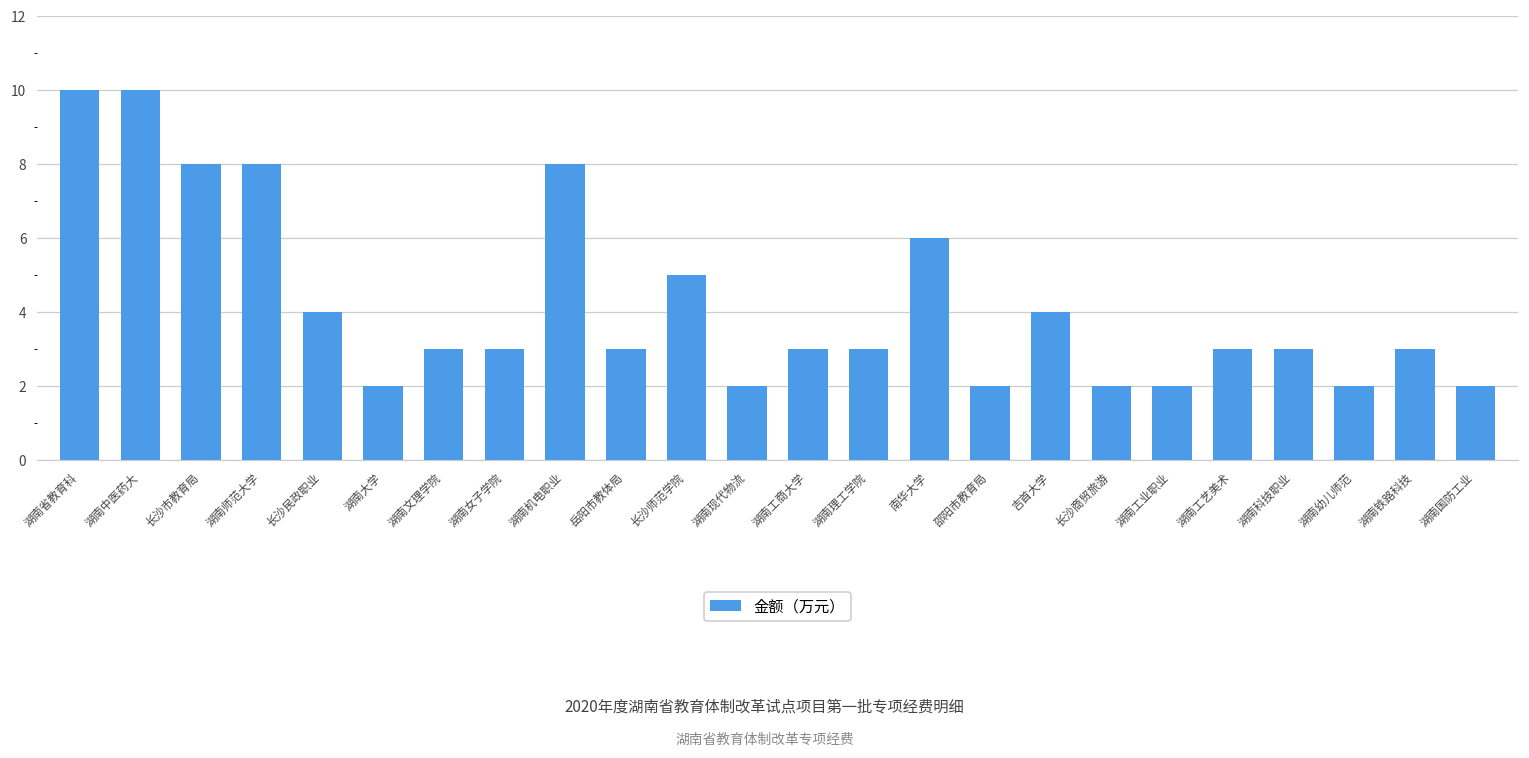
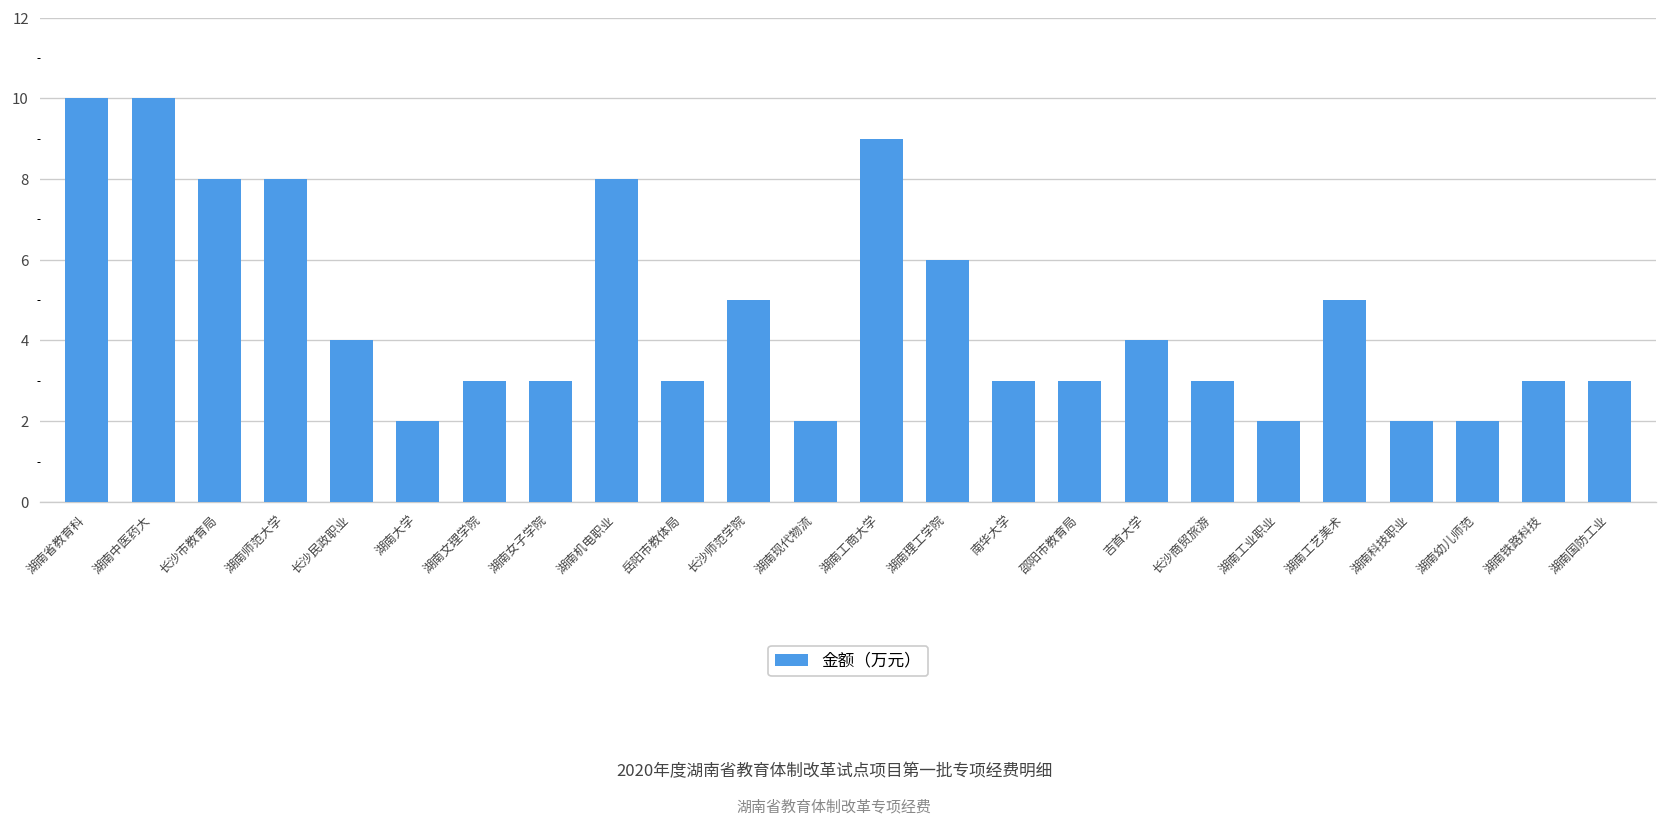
湖南工商大学: 3 -> 9
湖南理工学院: 3 -> 6
南华大学: 6 -> 3
邵阳市教育局: 2 -> 3
长沙商贸旅游: 2 -> 3
湖南工艺美术: 3 -> 5
湖南科技职业: 3 -> 2
湖南国防工业: 2 -> 3
